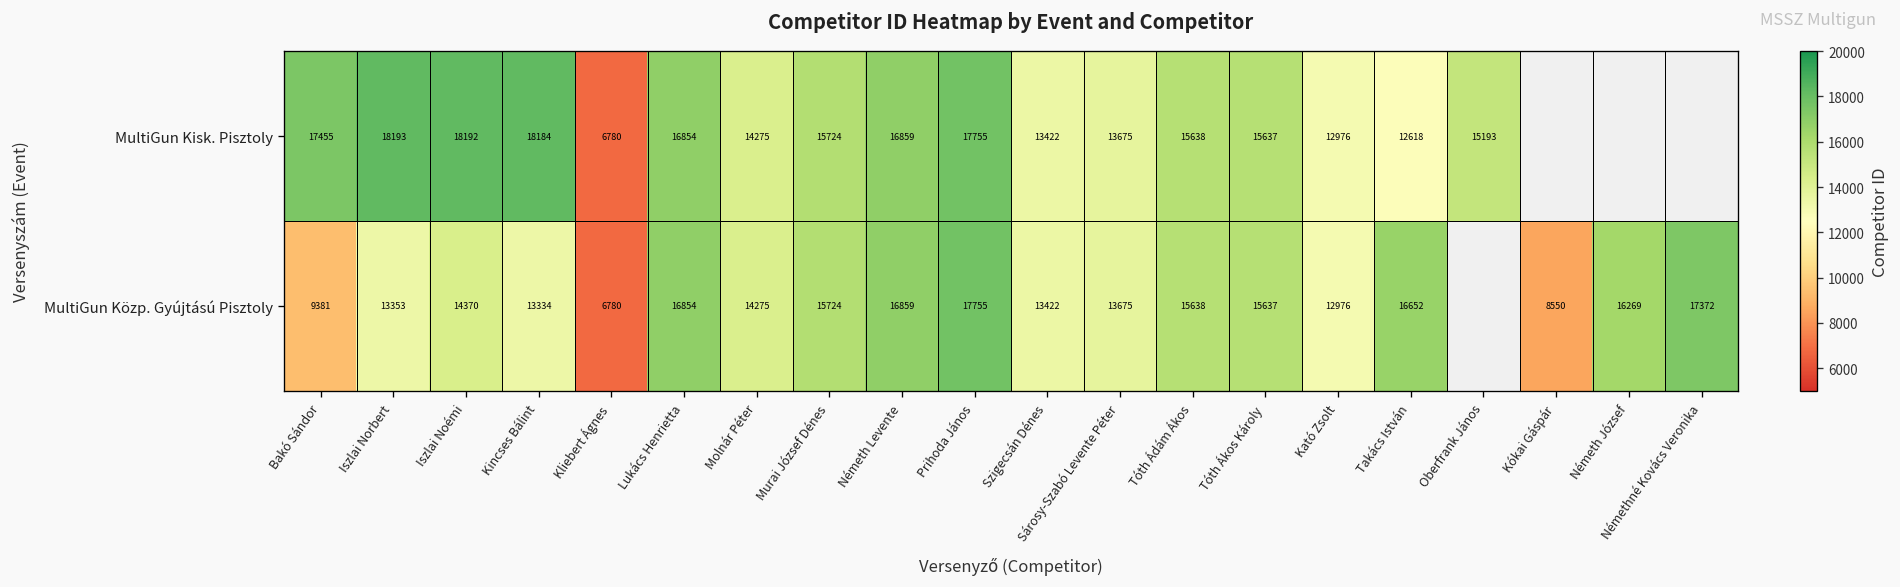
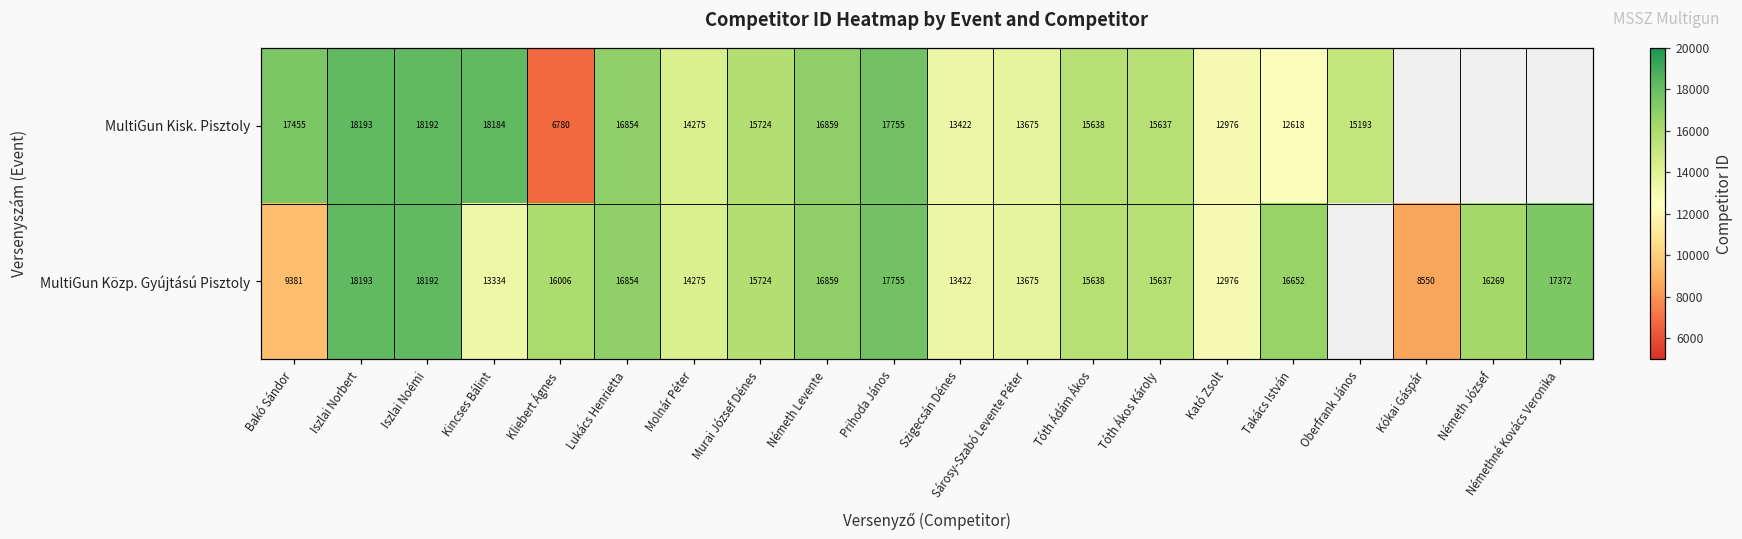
MultiGun Közp. Gyújtású Pisztoly, Iszlai Norbert: 13353 -> 18193
MultiGun Közp. Gyújtású Pisztoly, Iszlai Noémi: 14370 -> 18192
MultiGun Közp. Gyújtású Pisztoly, Kliebert Ágnes: 6780 -> 16006
